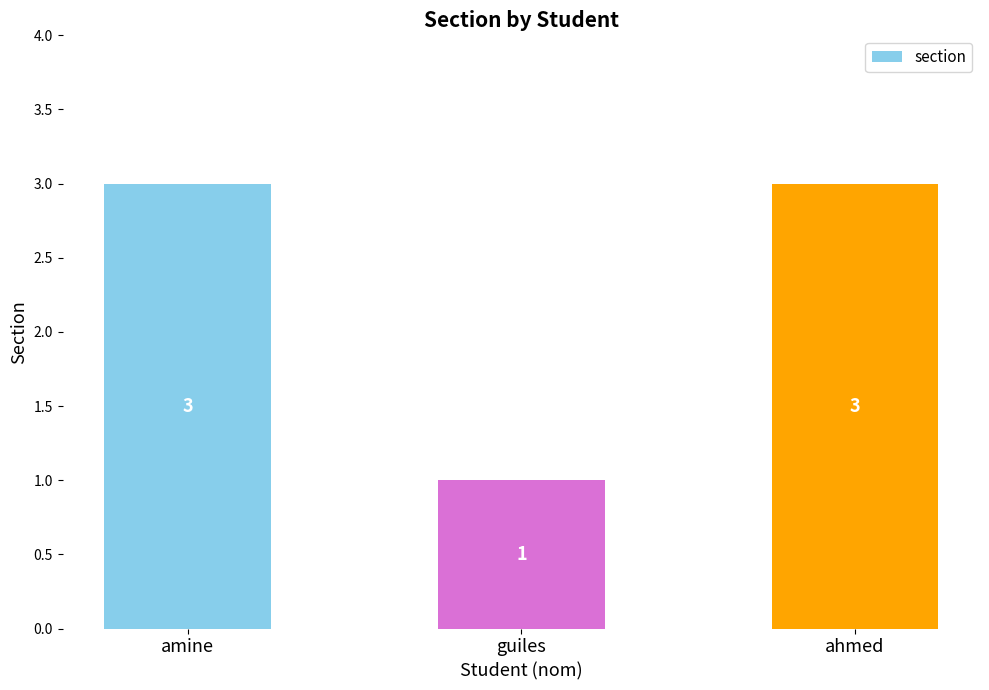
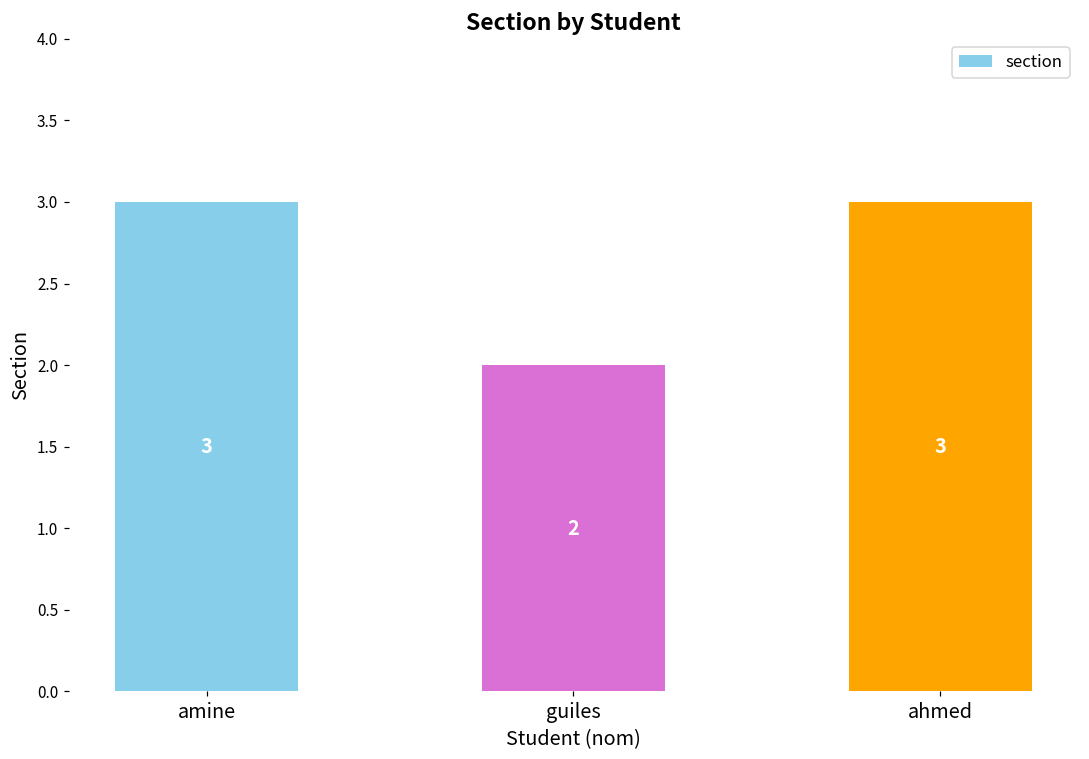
guiles: 1 -> 2
